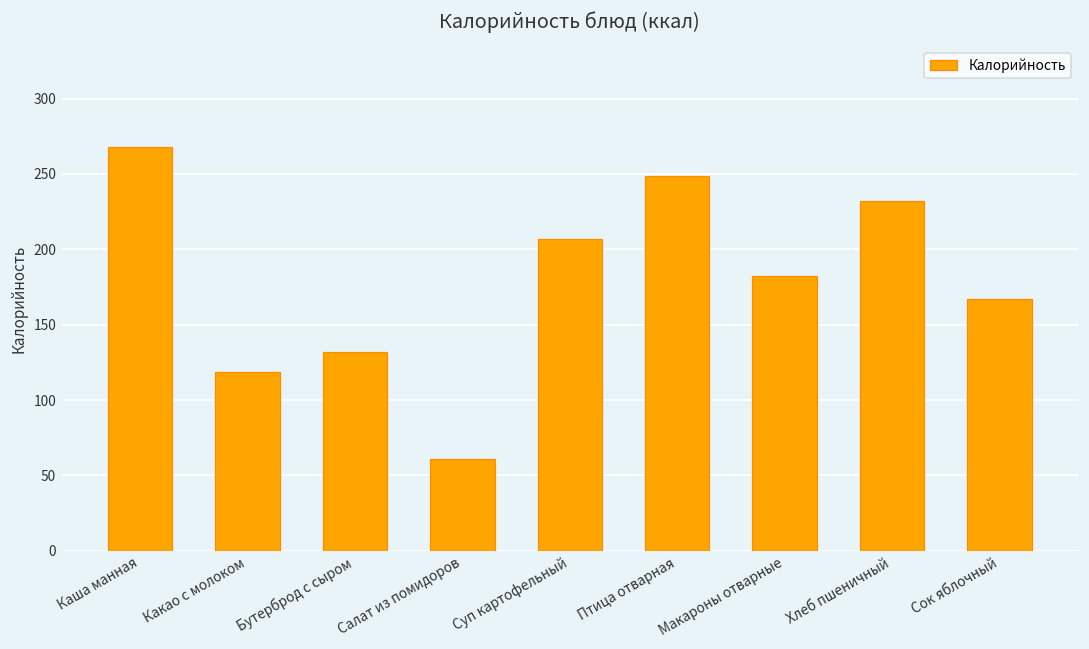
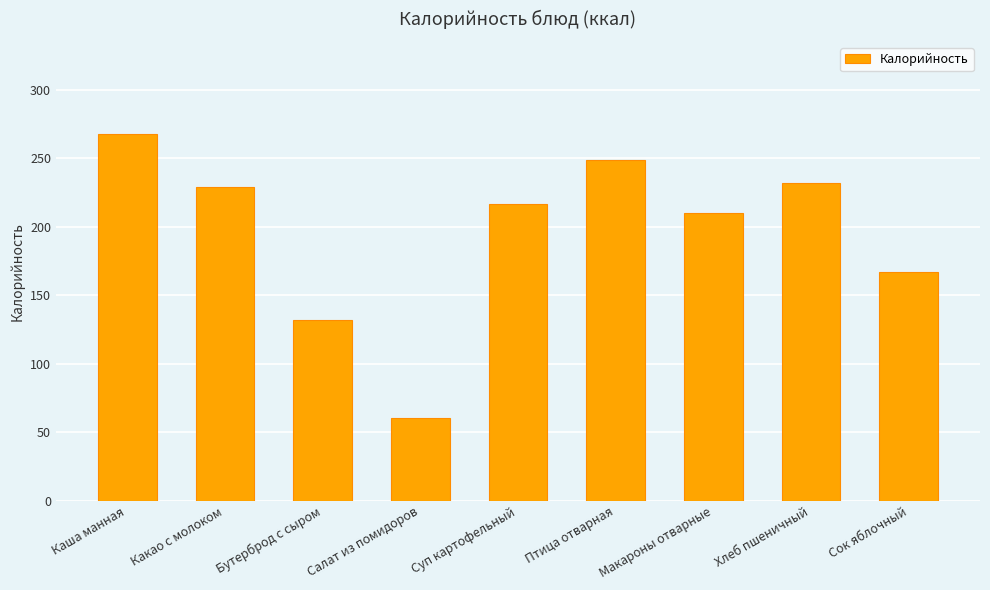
Какао с молоком: 119 -> 229
Суп картофельный: 207 -> 217
Макароны отварные: 183 -> 210
